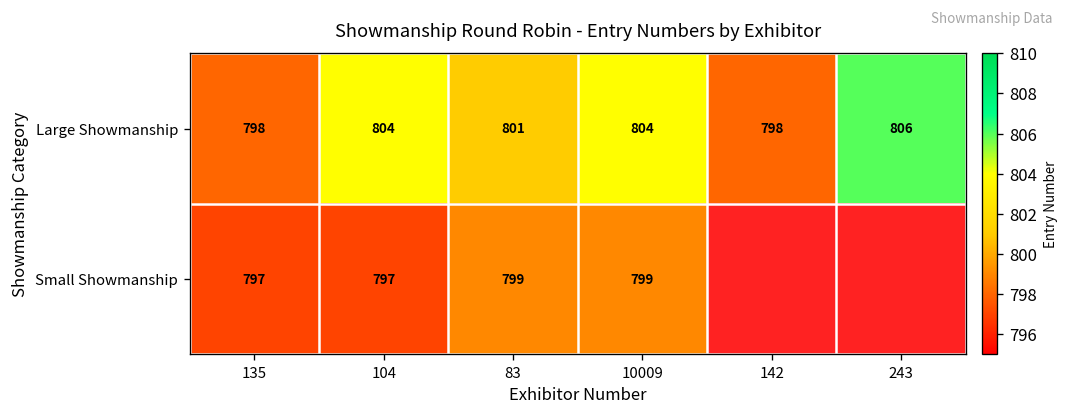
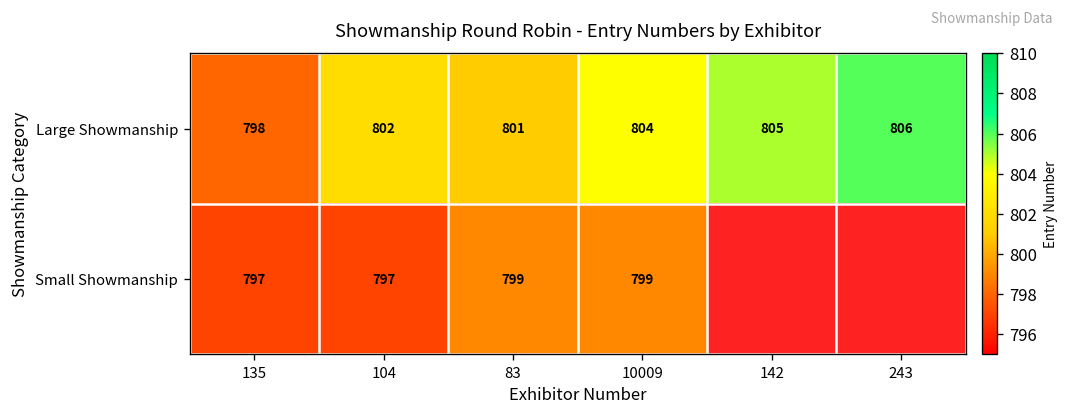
Large Showmanship, 104: 804 -> 802
Large Showmanship, 142: 798 -> 805
